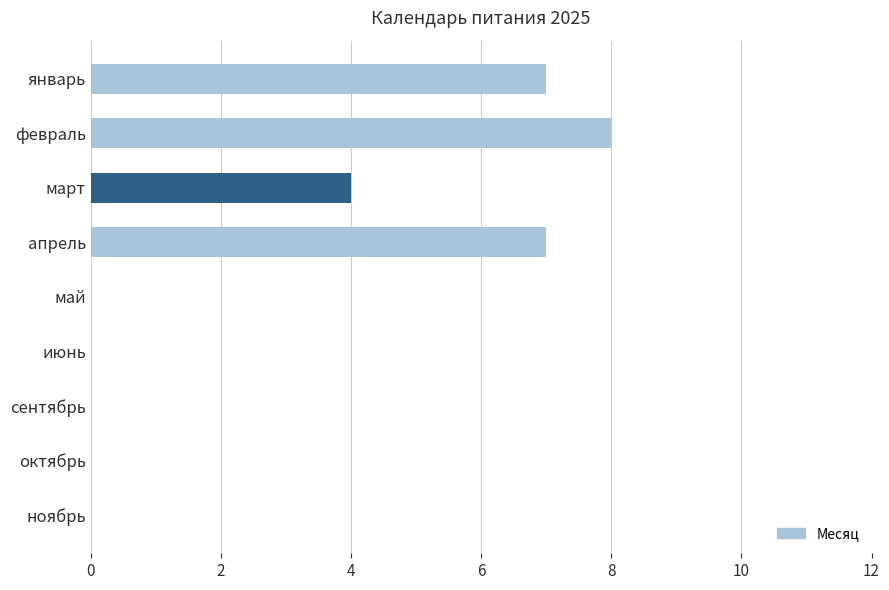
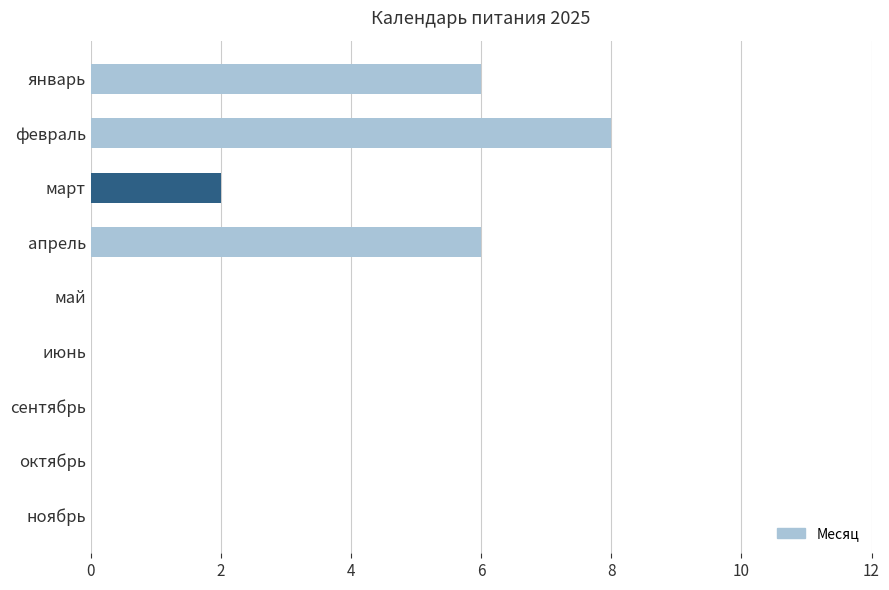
январь: 7 -> 6
март: 4 -> 2
апрель: 7 -> 6
